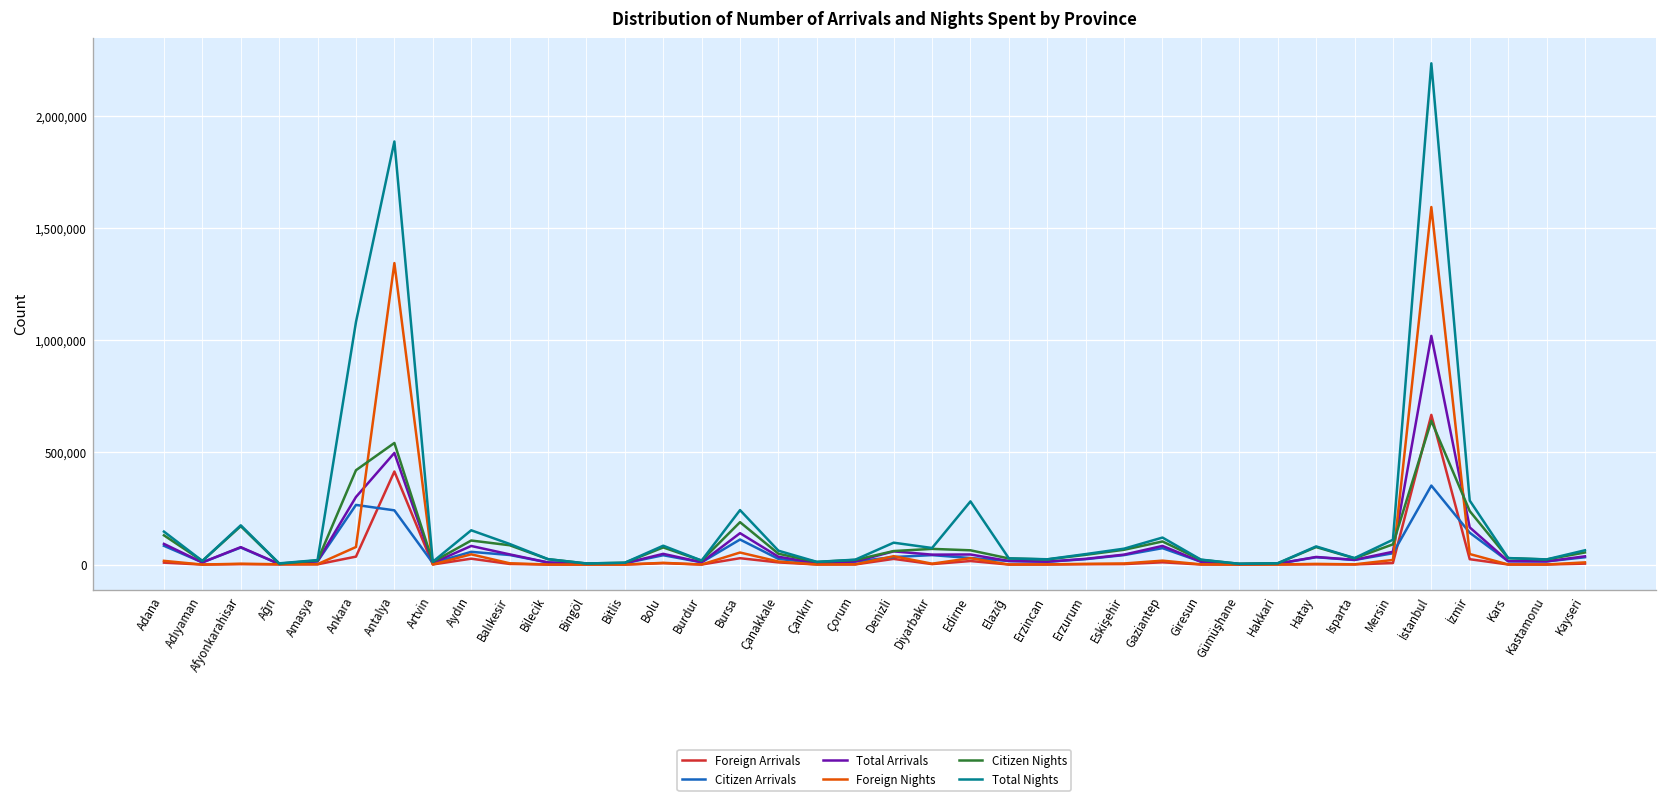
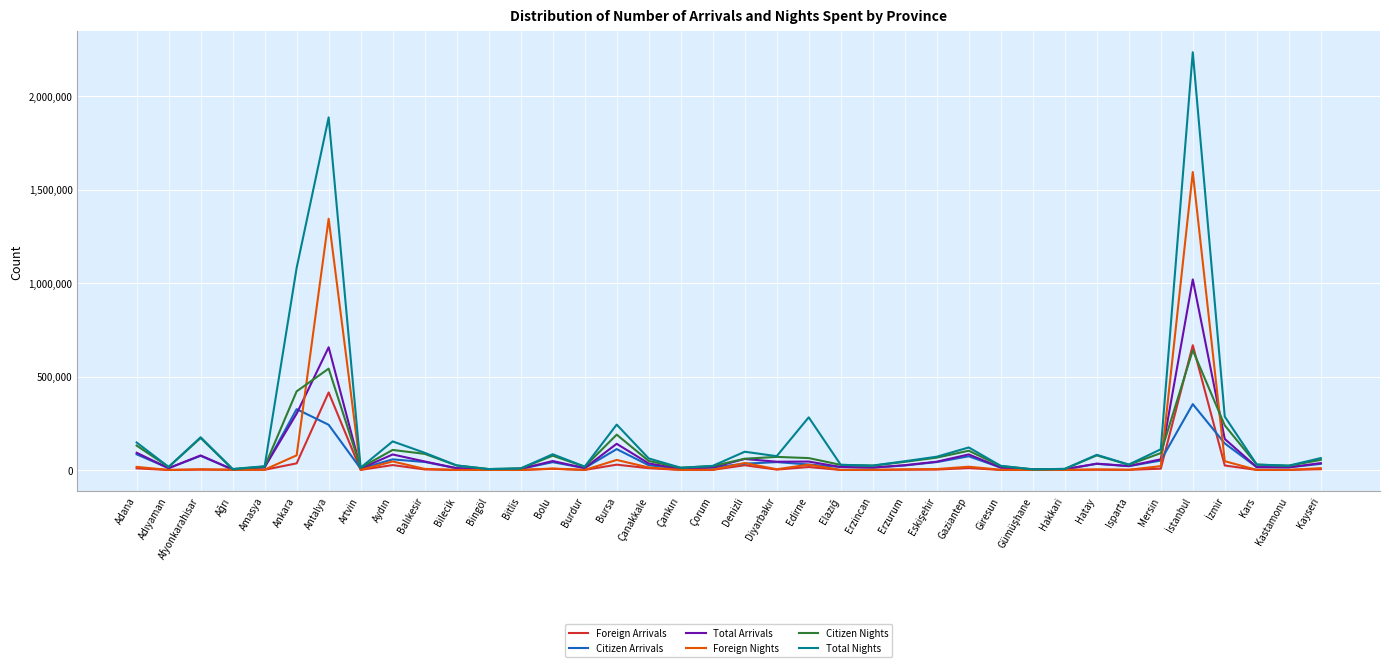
Citizen Arrivals, Ankara: 270,000 -> 330,000
Total Arrivals, Antalya: 500,000 -> 660,000
